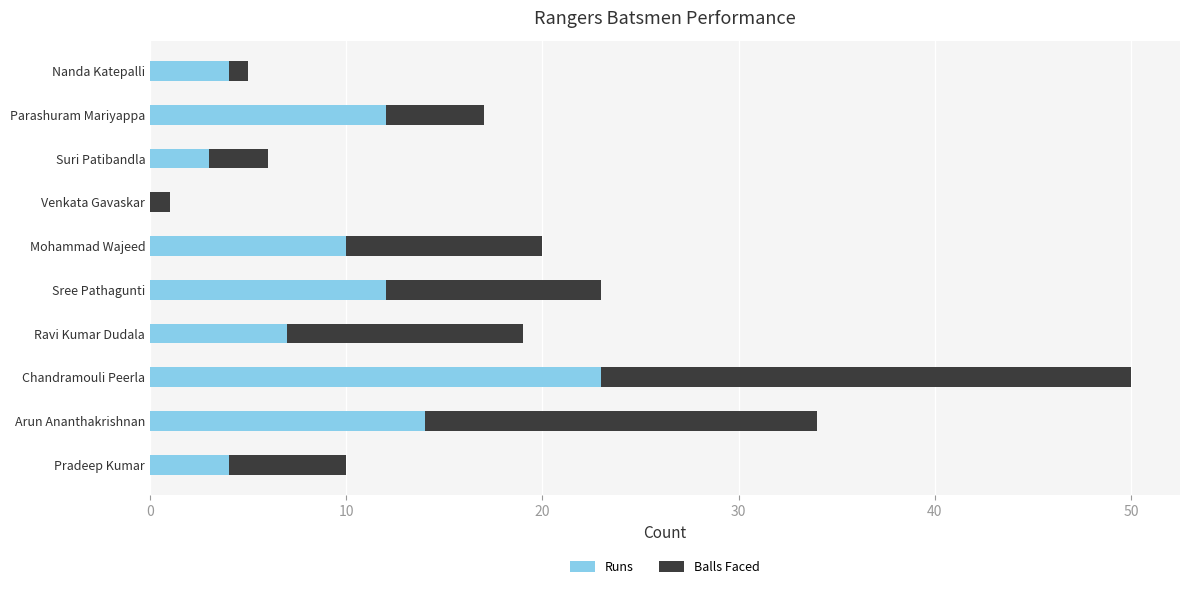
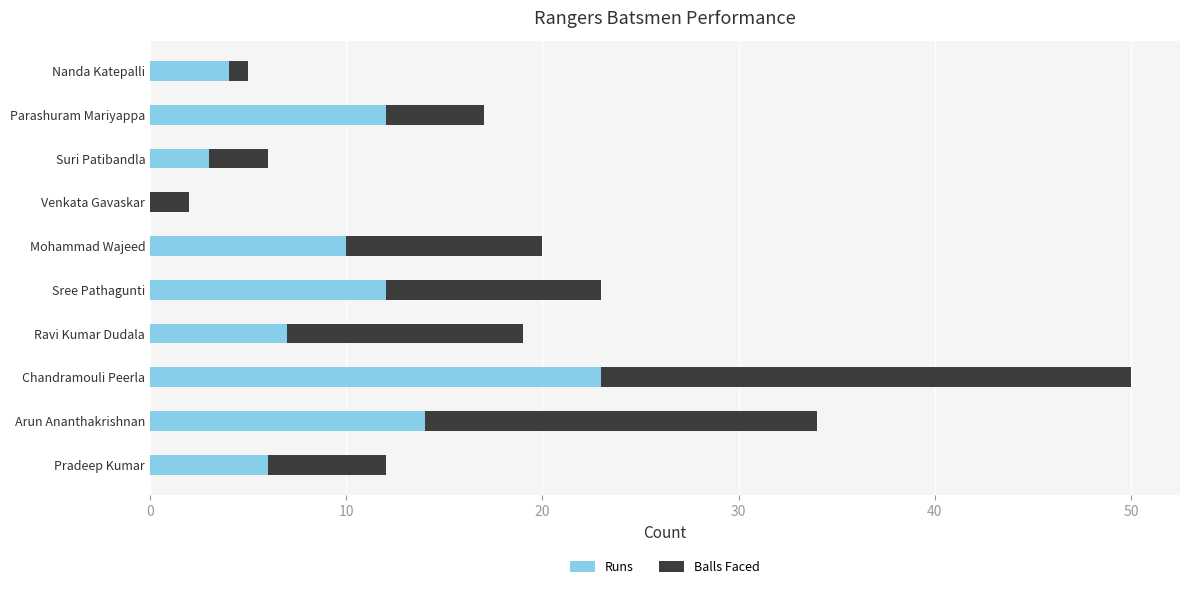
Balls Faced, Venkata Gavaskar: 1 -> 2
Runs, Pradeep Kumar: 4 -> 6
